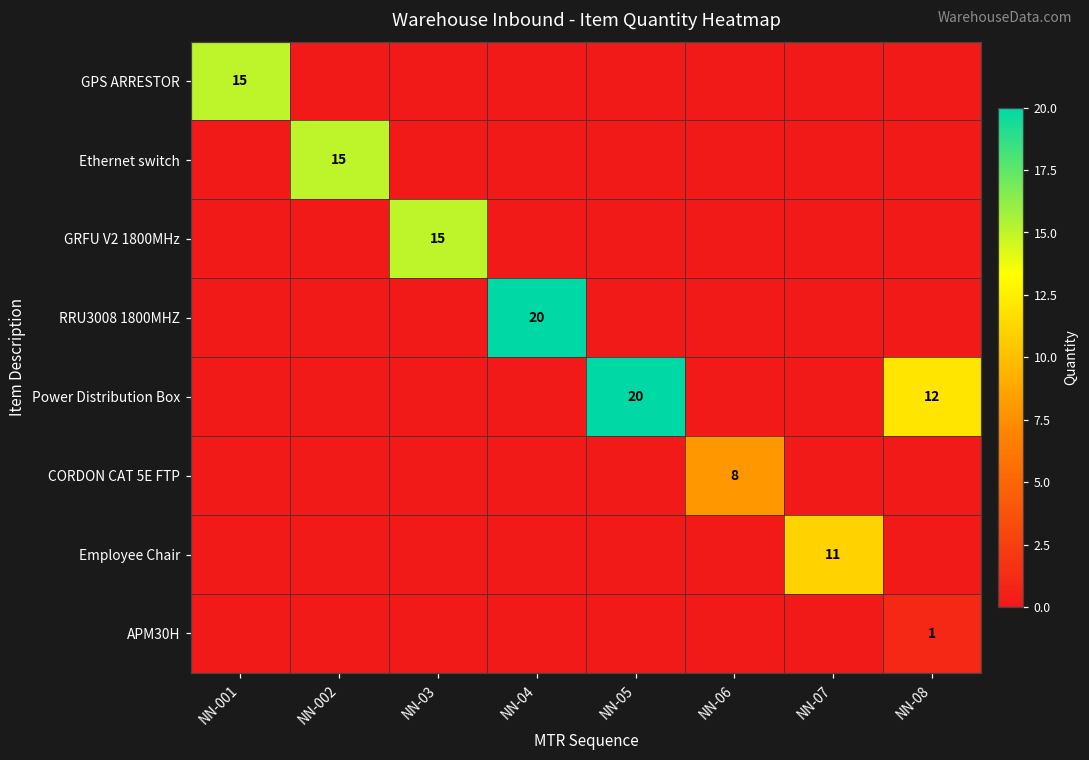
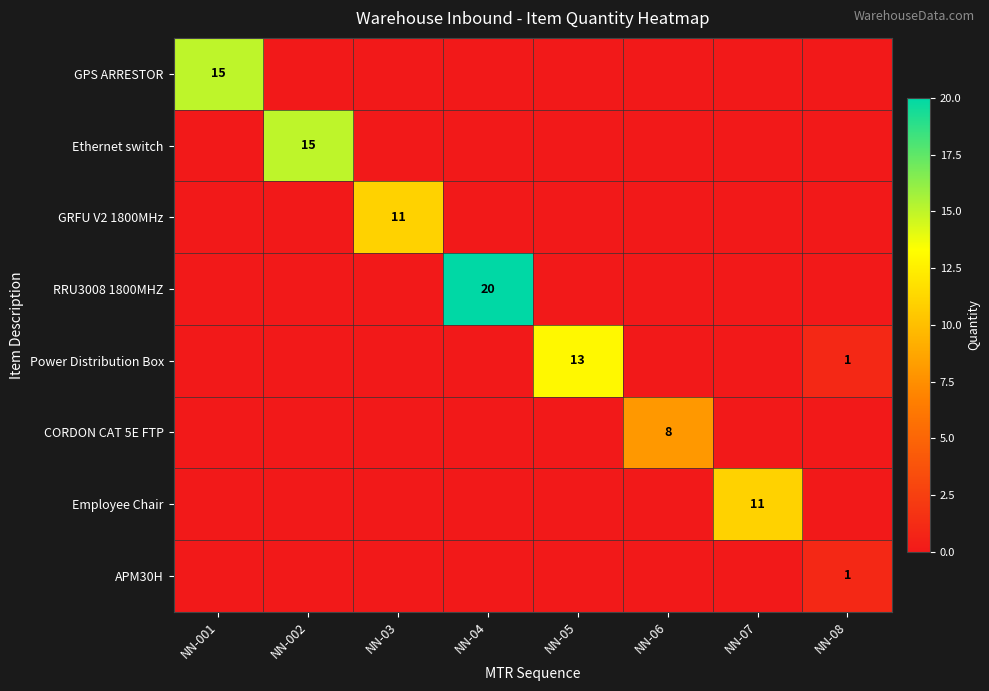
GRFU V2 1800MHz, NN-03: 15 -> 11
Power Distribution Box, NN-05: 20 -> 13
Power Distribution Box, NN-08: 12 -> 1
